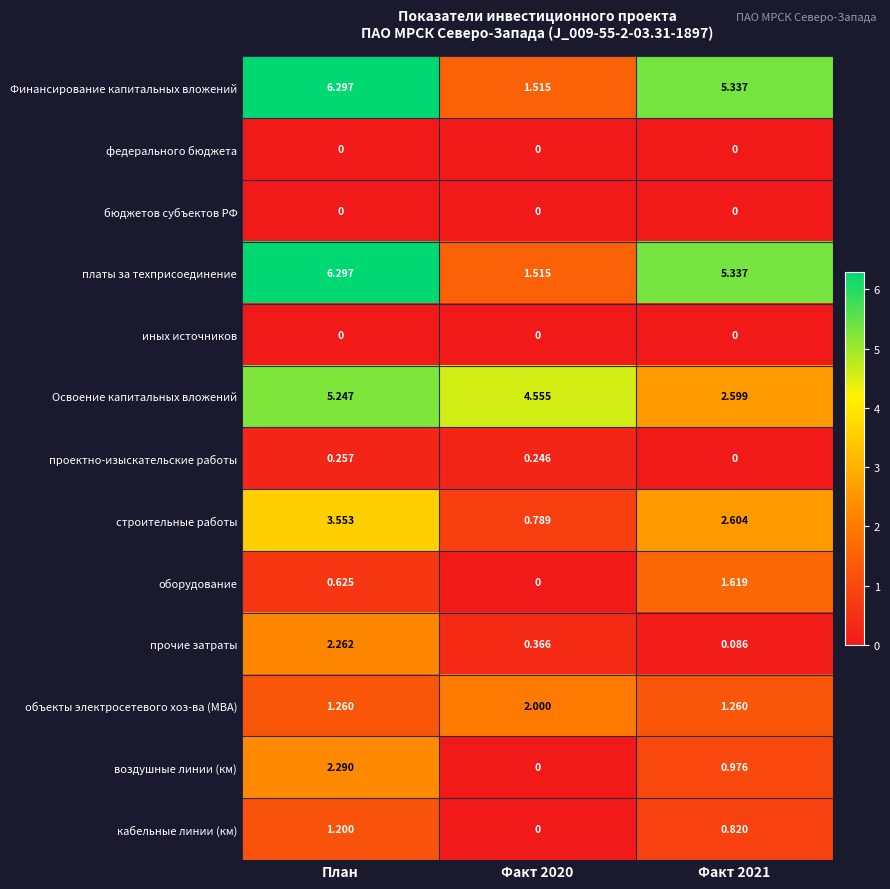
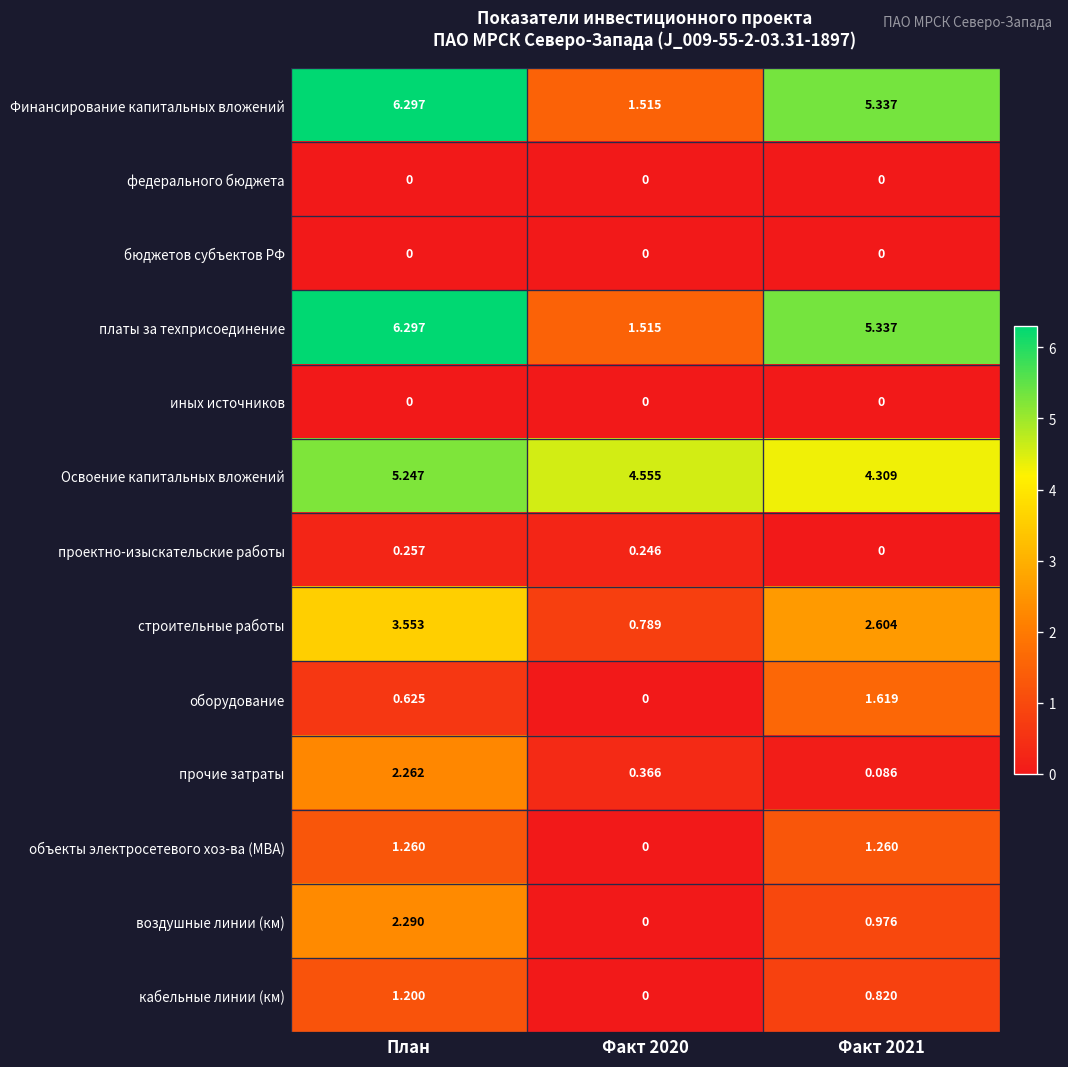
Освоение капитальных вложений, Факт 2021: 2.599 -> 4.309
объекты электросетевого хоз-ва (МВА), Факт 2020: 2.000 -> 0
